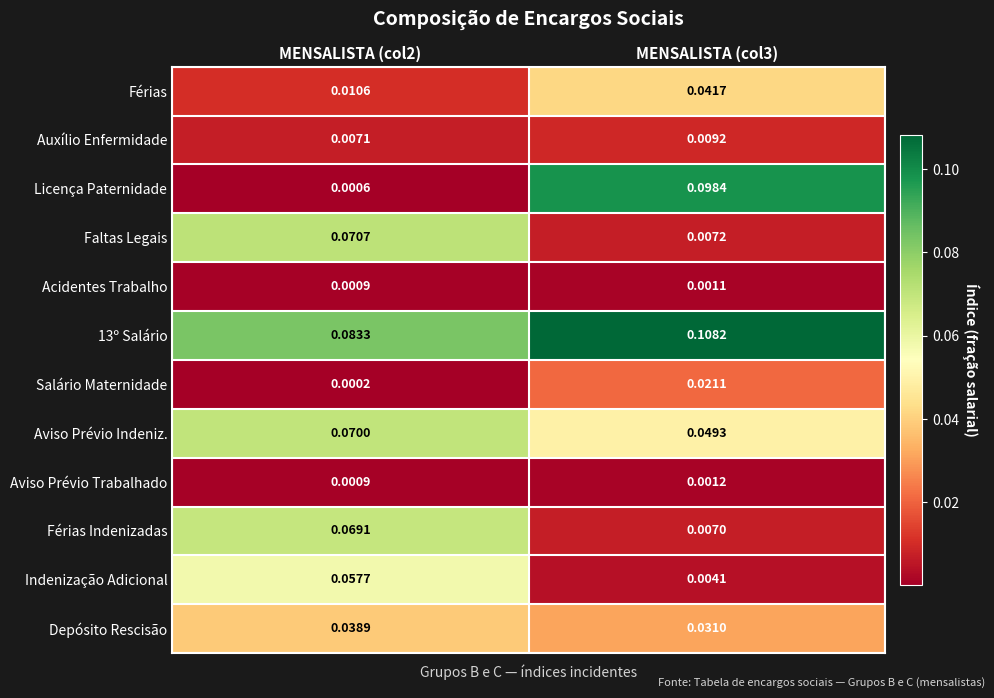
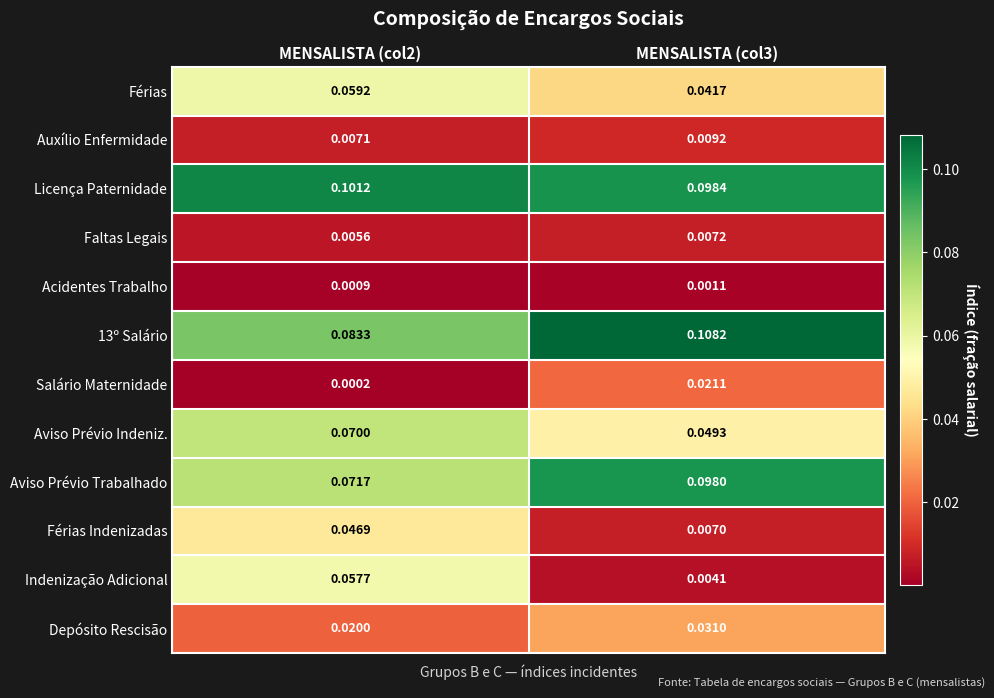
Férias, MENSALISTA (col2): 0.0106 -> 0.0592
Licença Paternidade, MENSALISTA (col2): 0.0006 -> 0.1012
Faltas Legais, MENSALISTA (col2): 0.0707 -> 0.0056
Aviso Prévio Trabalhado, MENSALISTA (col2): 0.0009 -> 0.0717
Aviso Prévio Trabalhado, MENSALISTA (col3): 0.0012 -> 0.0980
Férias Indenizadas, MENSALISTA (col2): 0.0691 -> 0.0469
Depósito Rescisão, MENSALISTA (col2): 0.0389 -> 0.0200
